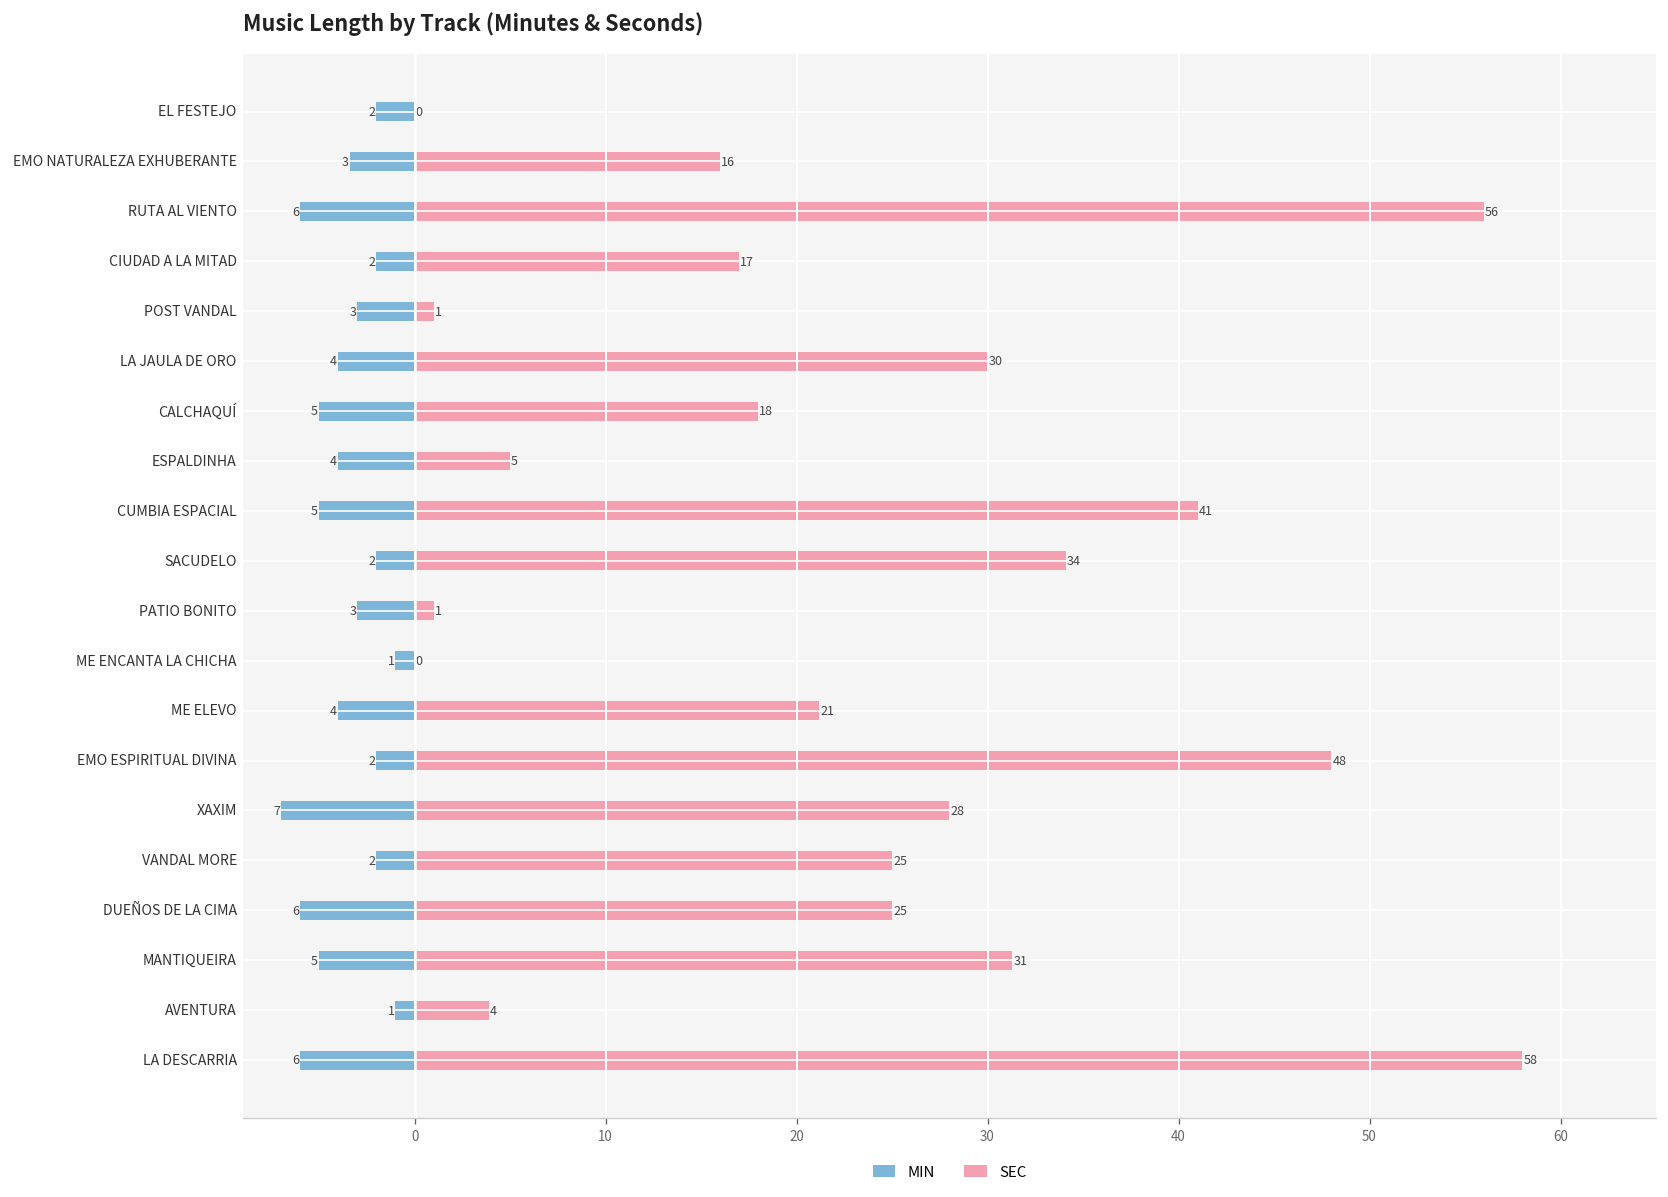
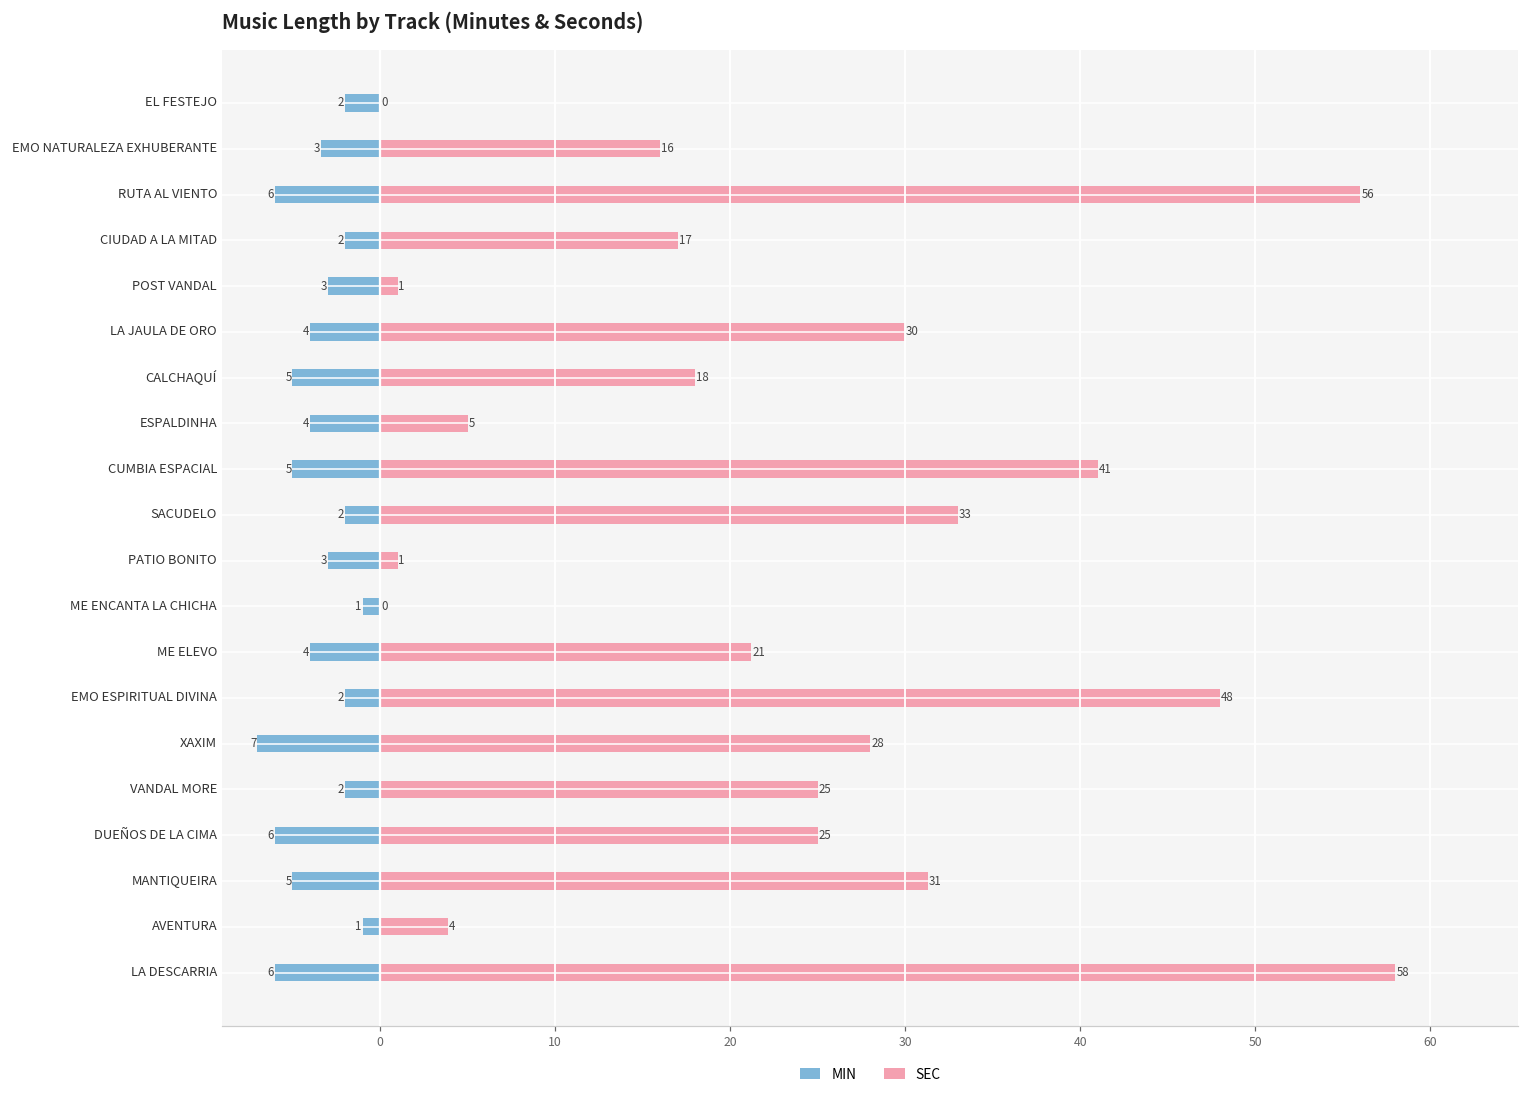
SEC, SACUDELO: 34 -> 33
